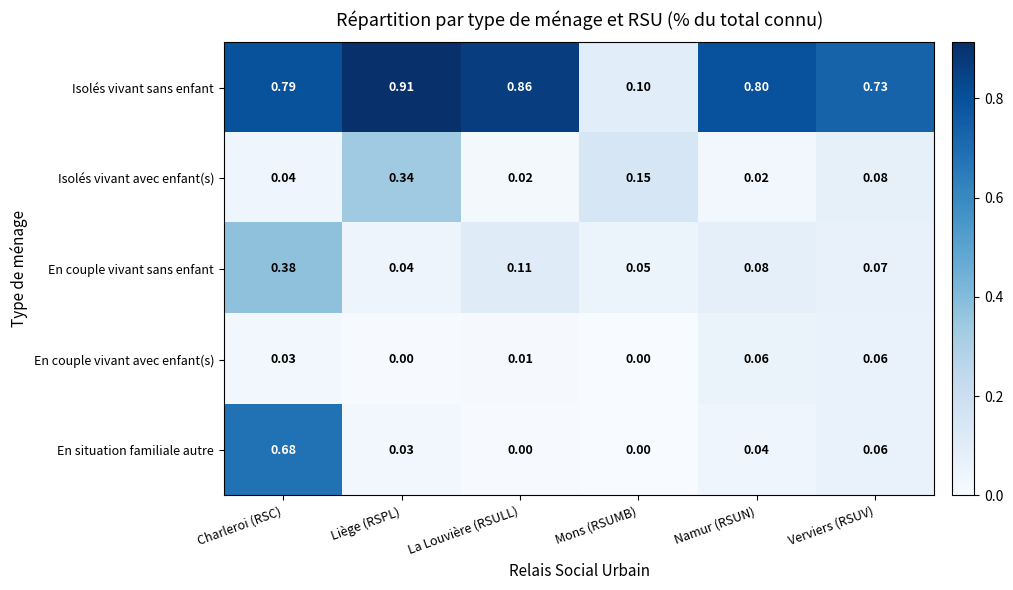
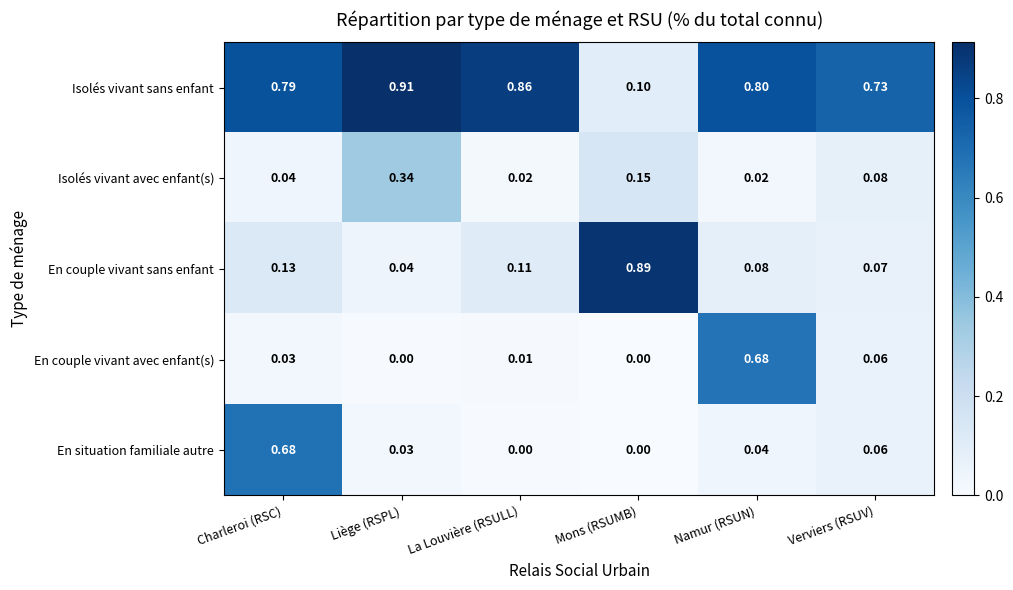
En couple vivant sans enfant, Charleroi (RSC): 0.38 -> 0.13
En couple vivant sans enfant, Mons (RSUMB): 0.05 -> 0.89
En couple vivant avec enfant(s), Namur (RSUN): 0.06 -> 0.68
